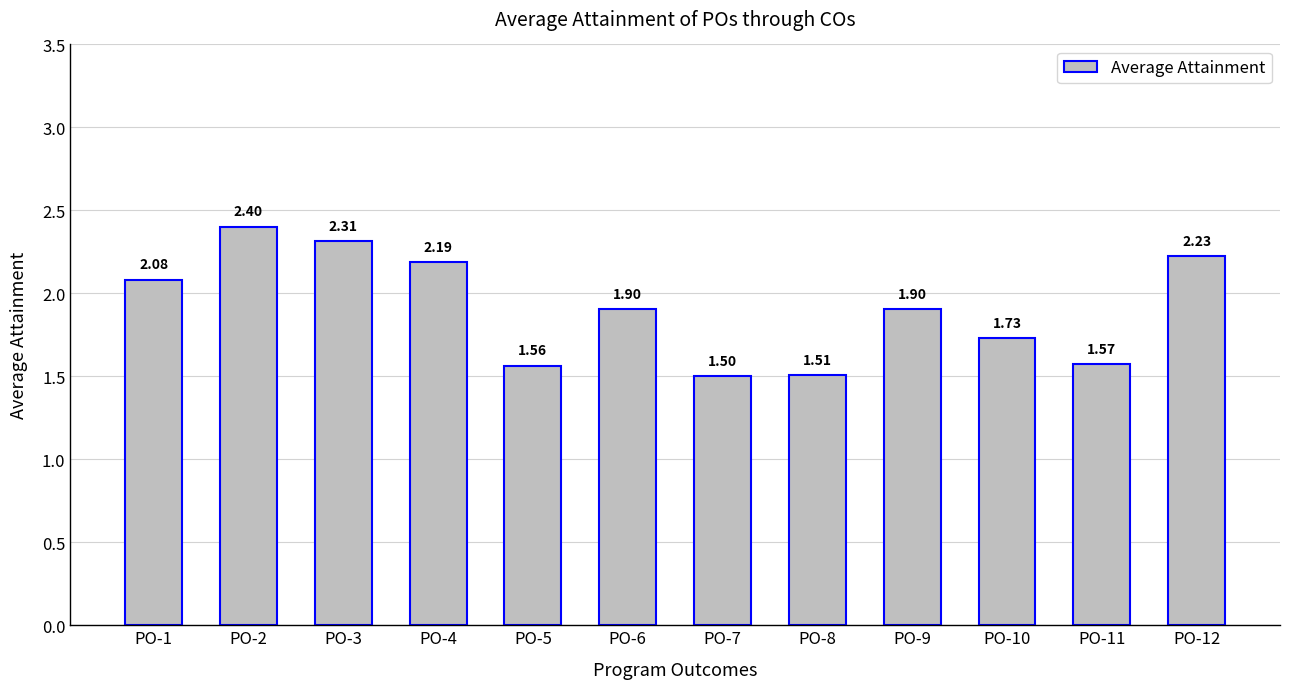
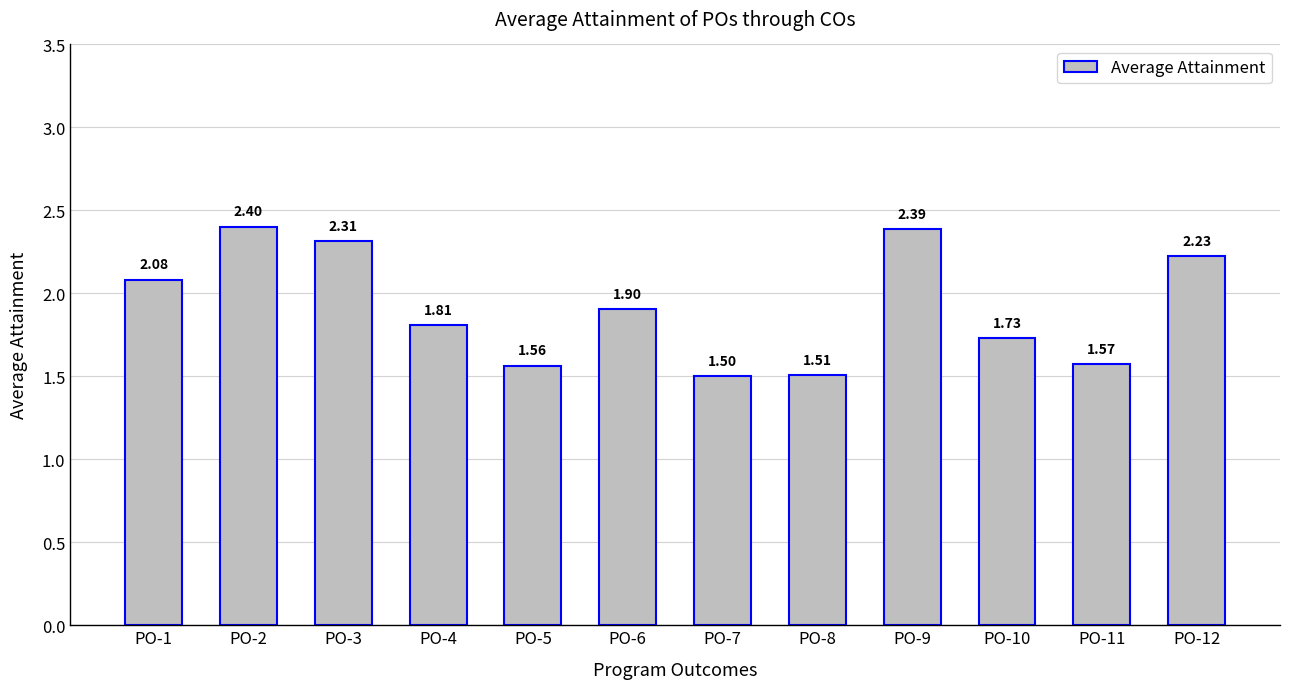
PO-4: 2.19 -> 1.81
PO-9: 1.90 -> 2.39
